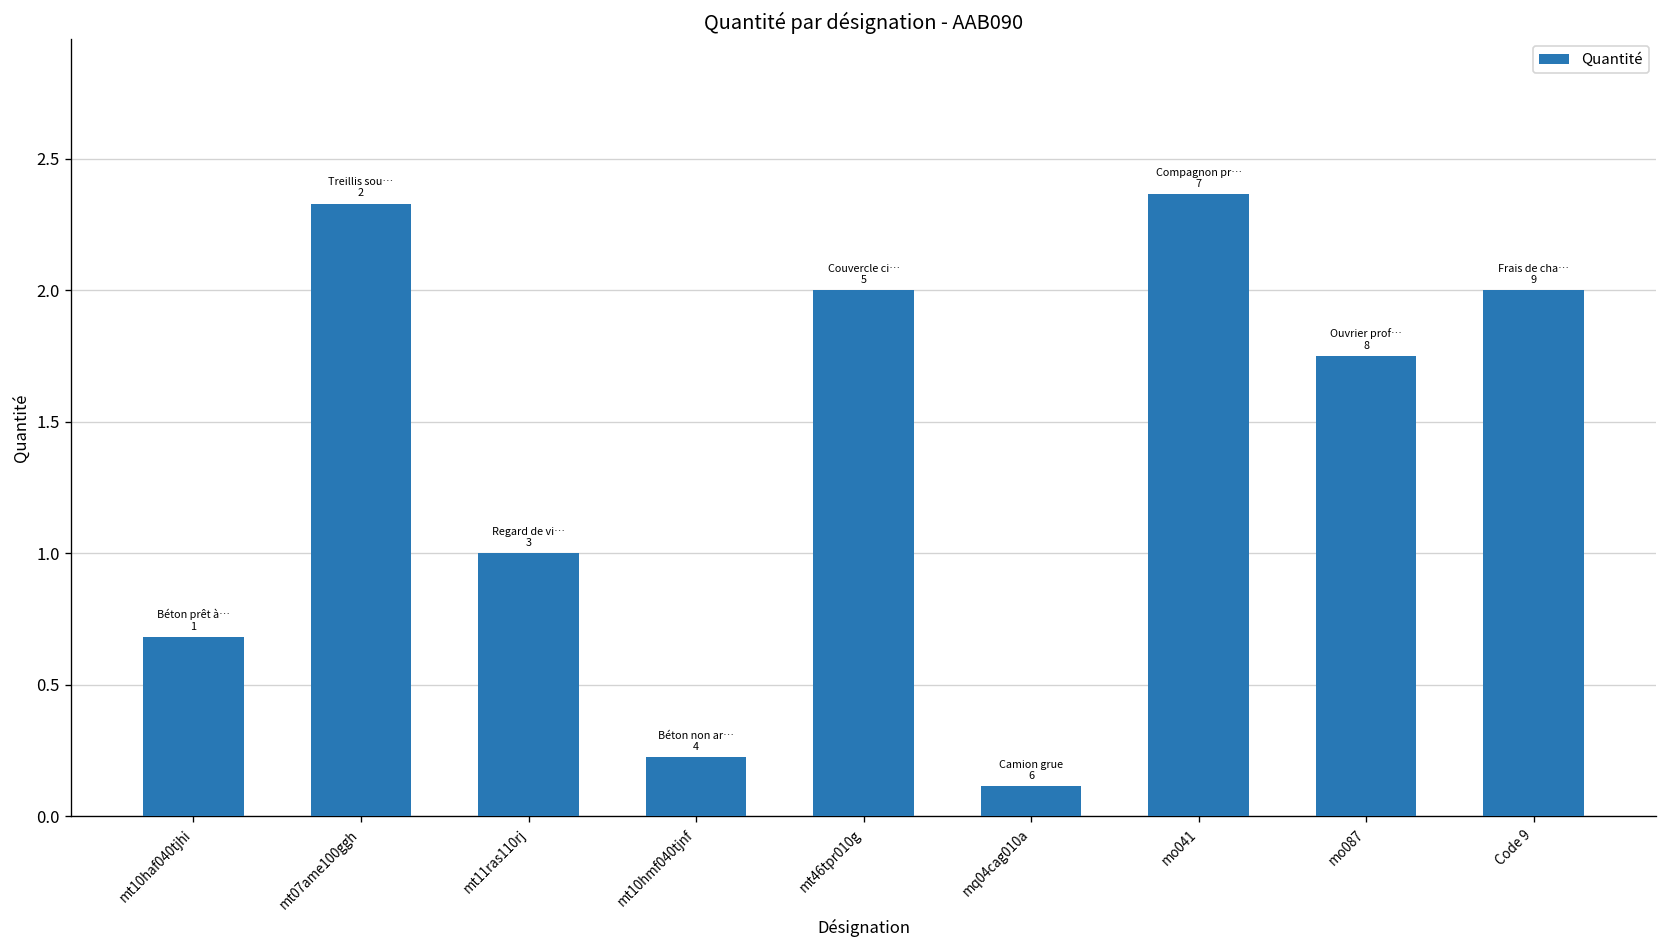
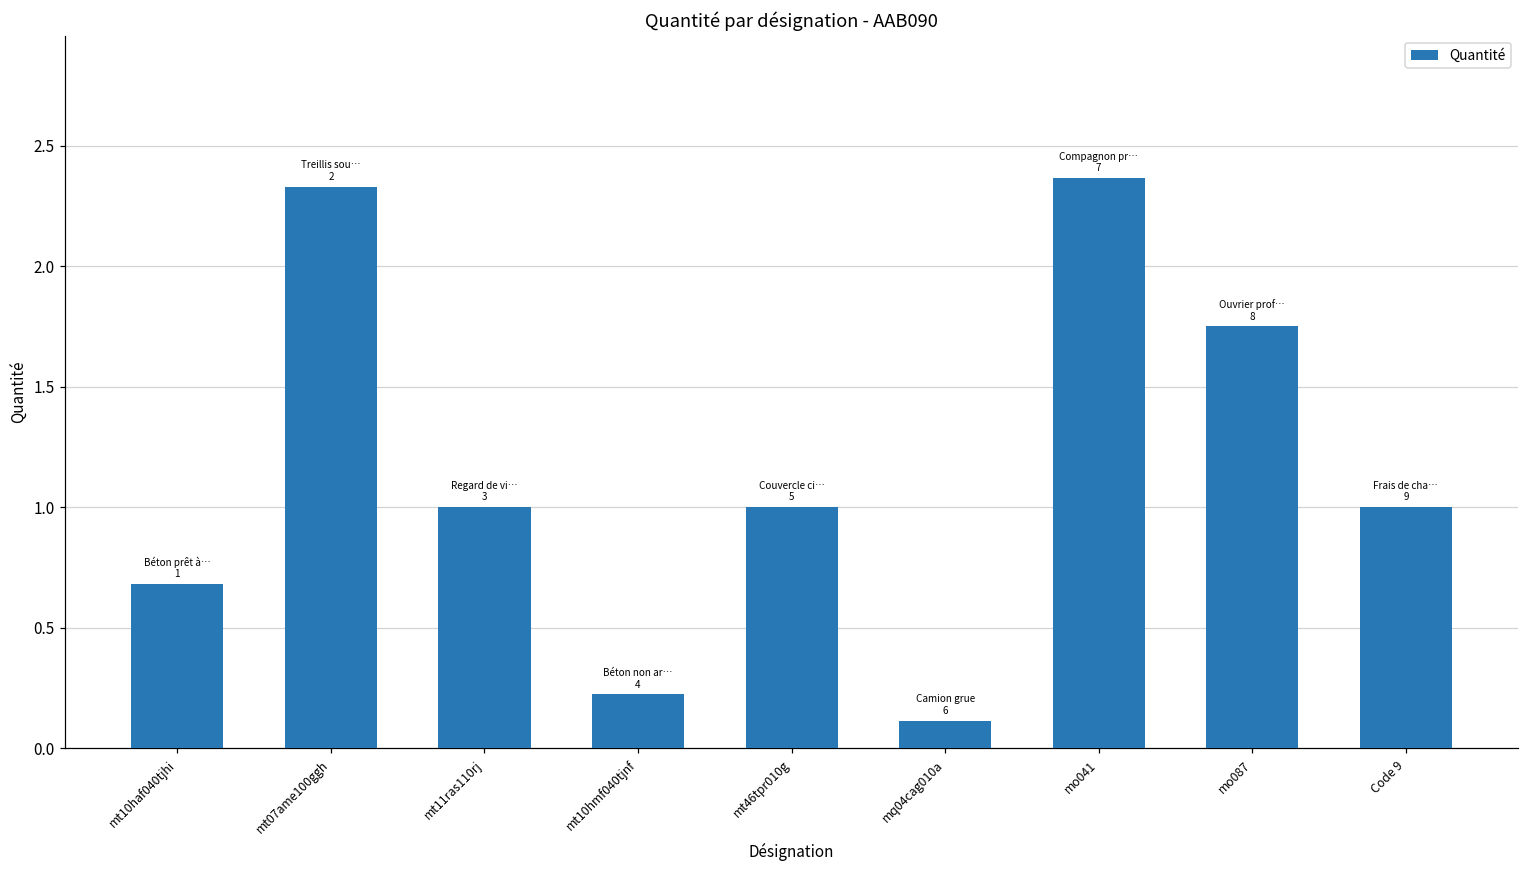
mt46tpr010g: 2 -> 1
Code 9: 2 -> 1
